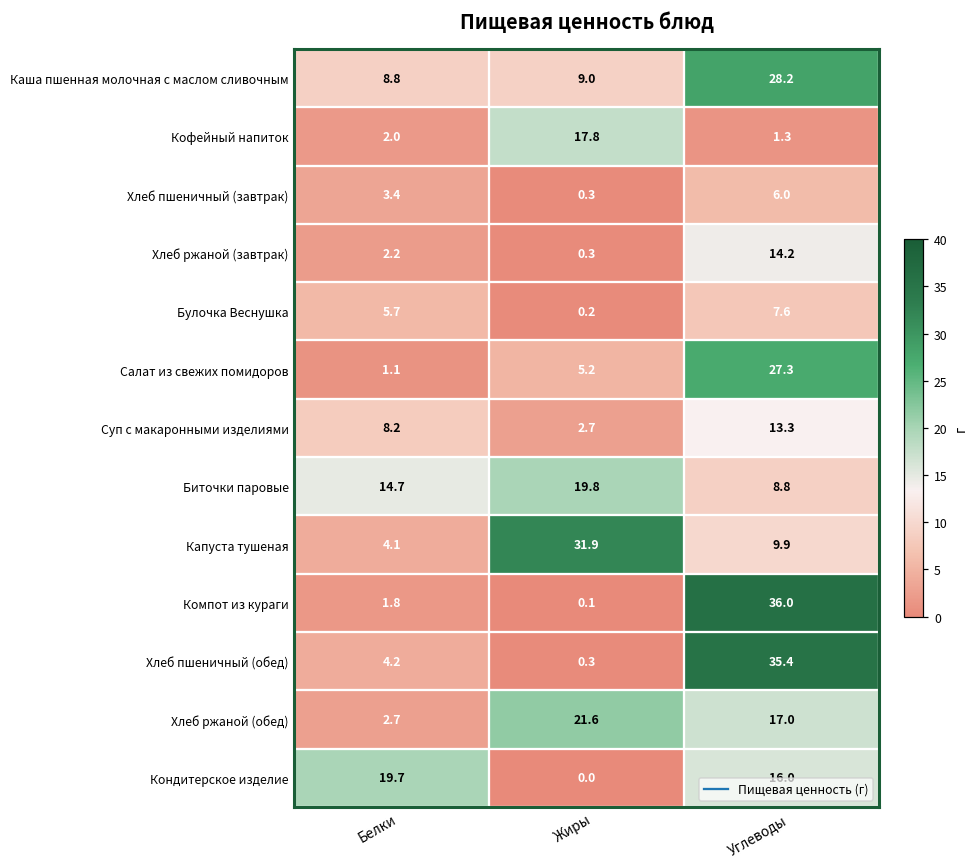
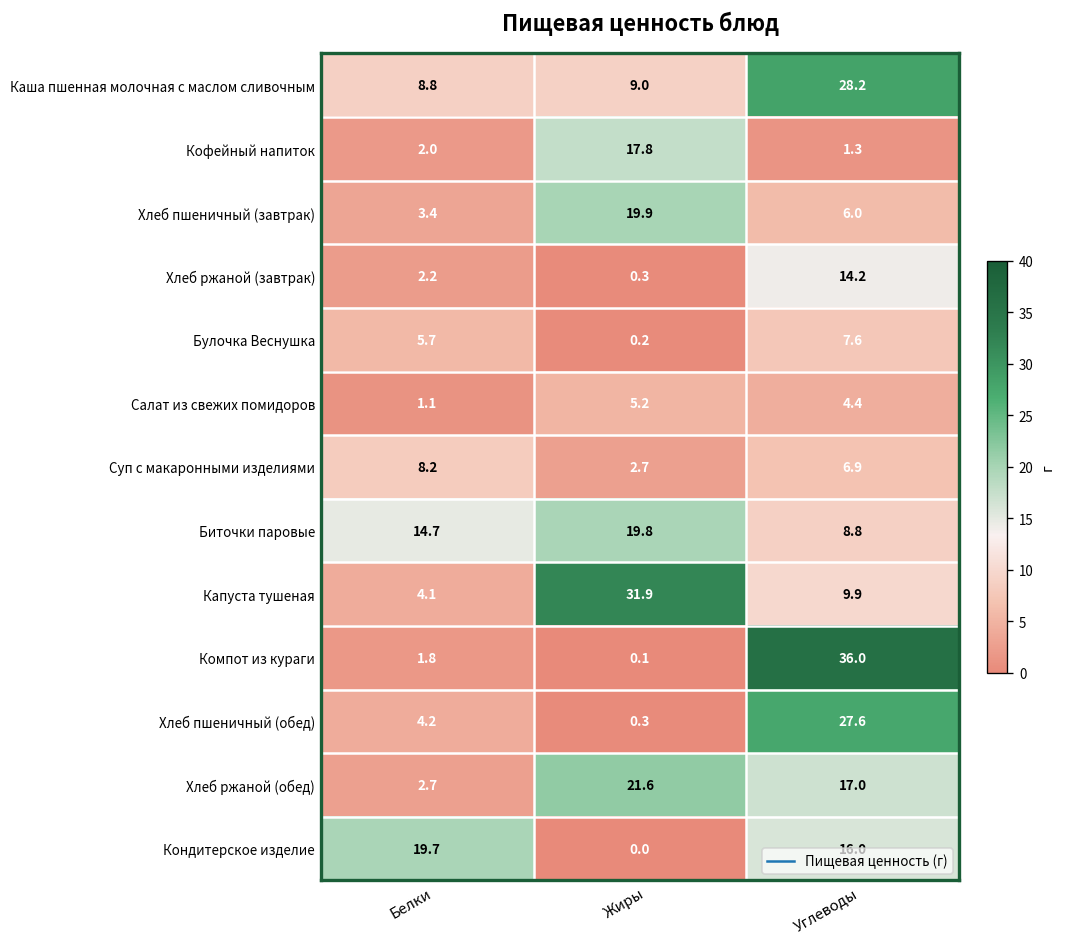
Хлеб пшеничный (завтрак), Жиры: 0.3 -> 19.9
Салат из свежих помидоров, Углеводы: 27.3 -> 4.4
Суп с макаронными изделиями, Углеводы: 13.3 -> 6.9
Хлеб пшеничный (обед), Углеводы: 35.4 -> 27.6
